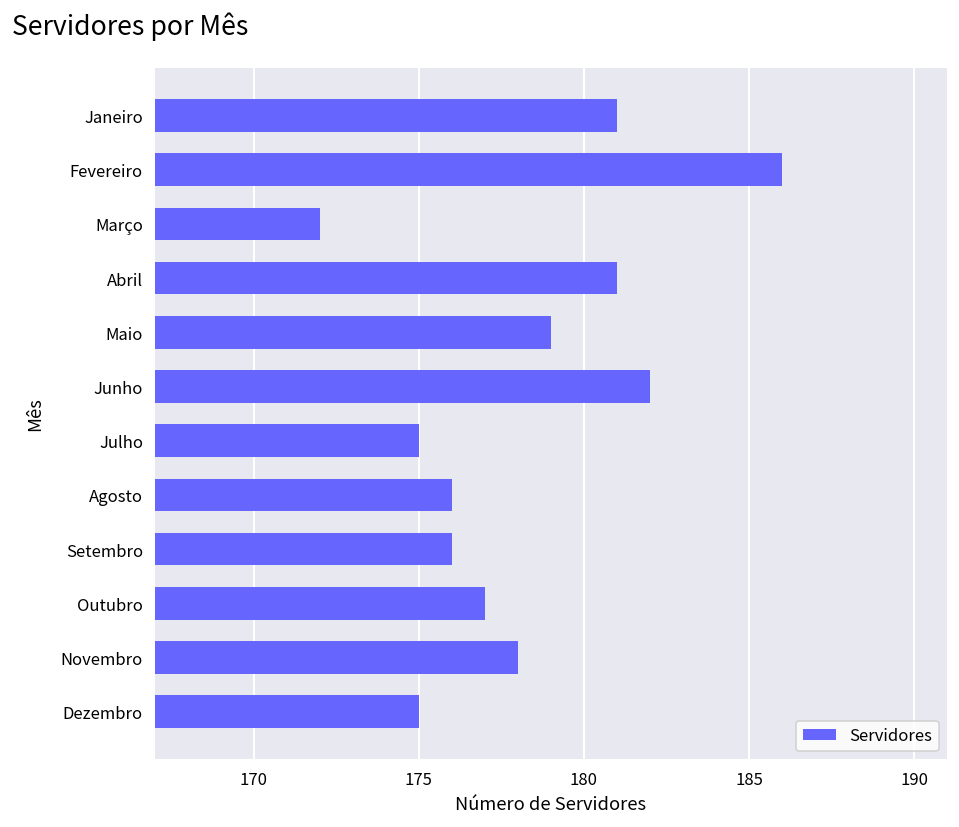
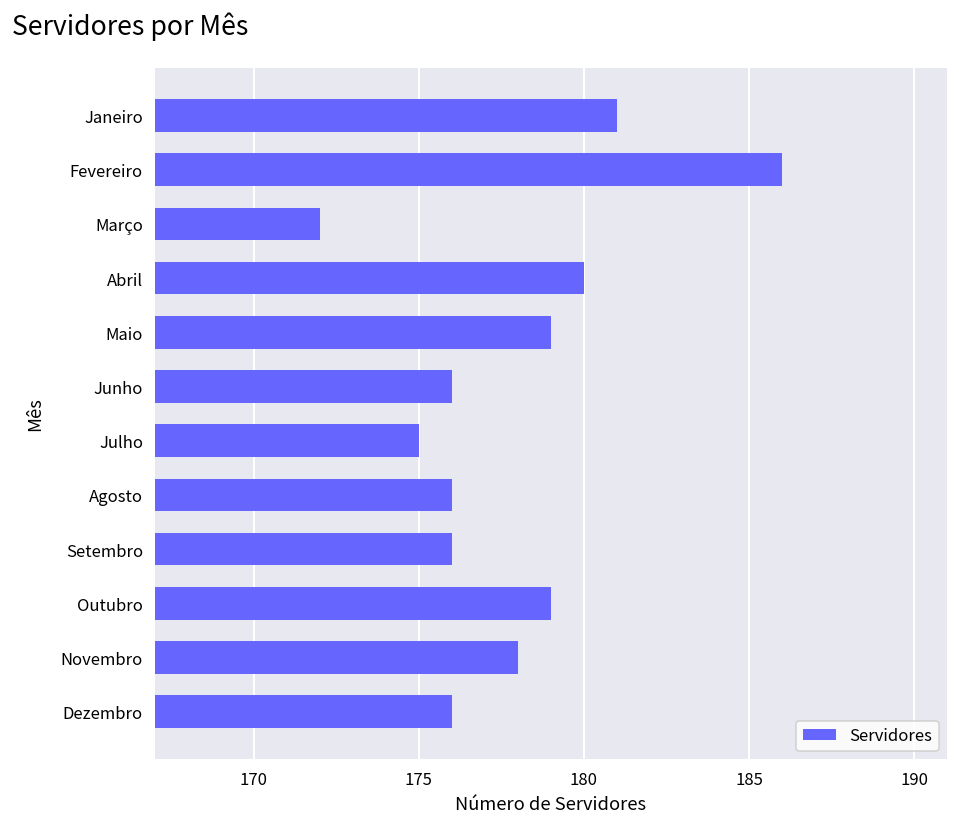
Abril: 181 -> 180
Junho: 182 -> 176
Outubro: 177 -> 179
Dezembro: 175 -> 176
